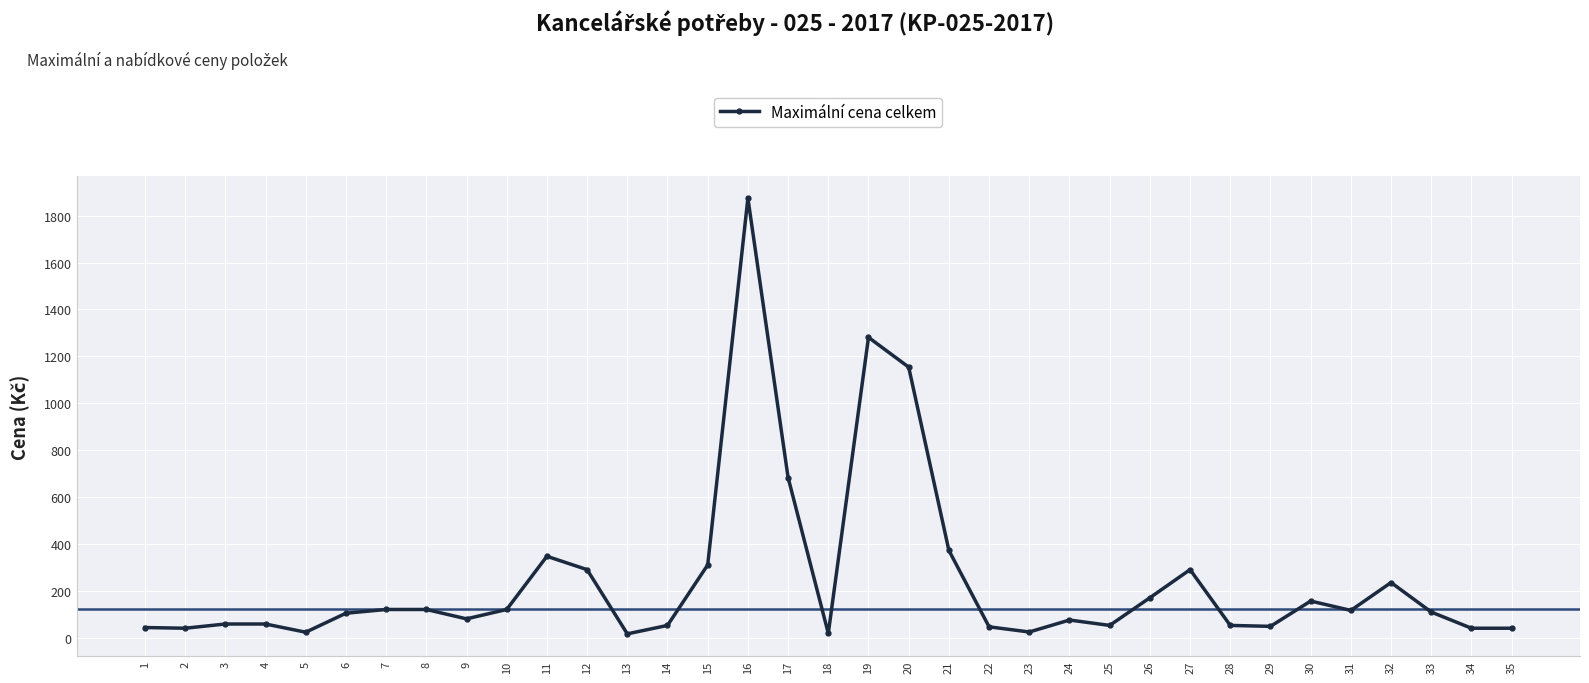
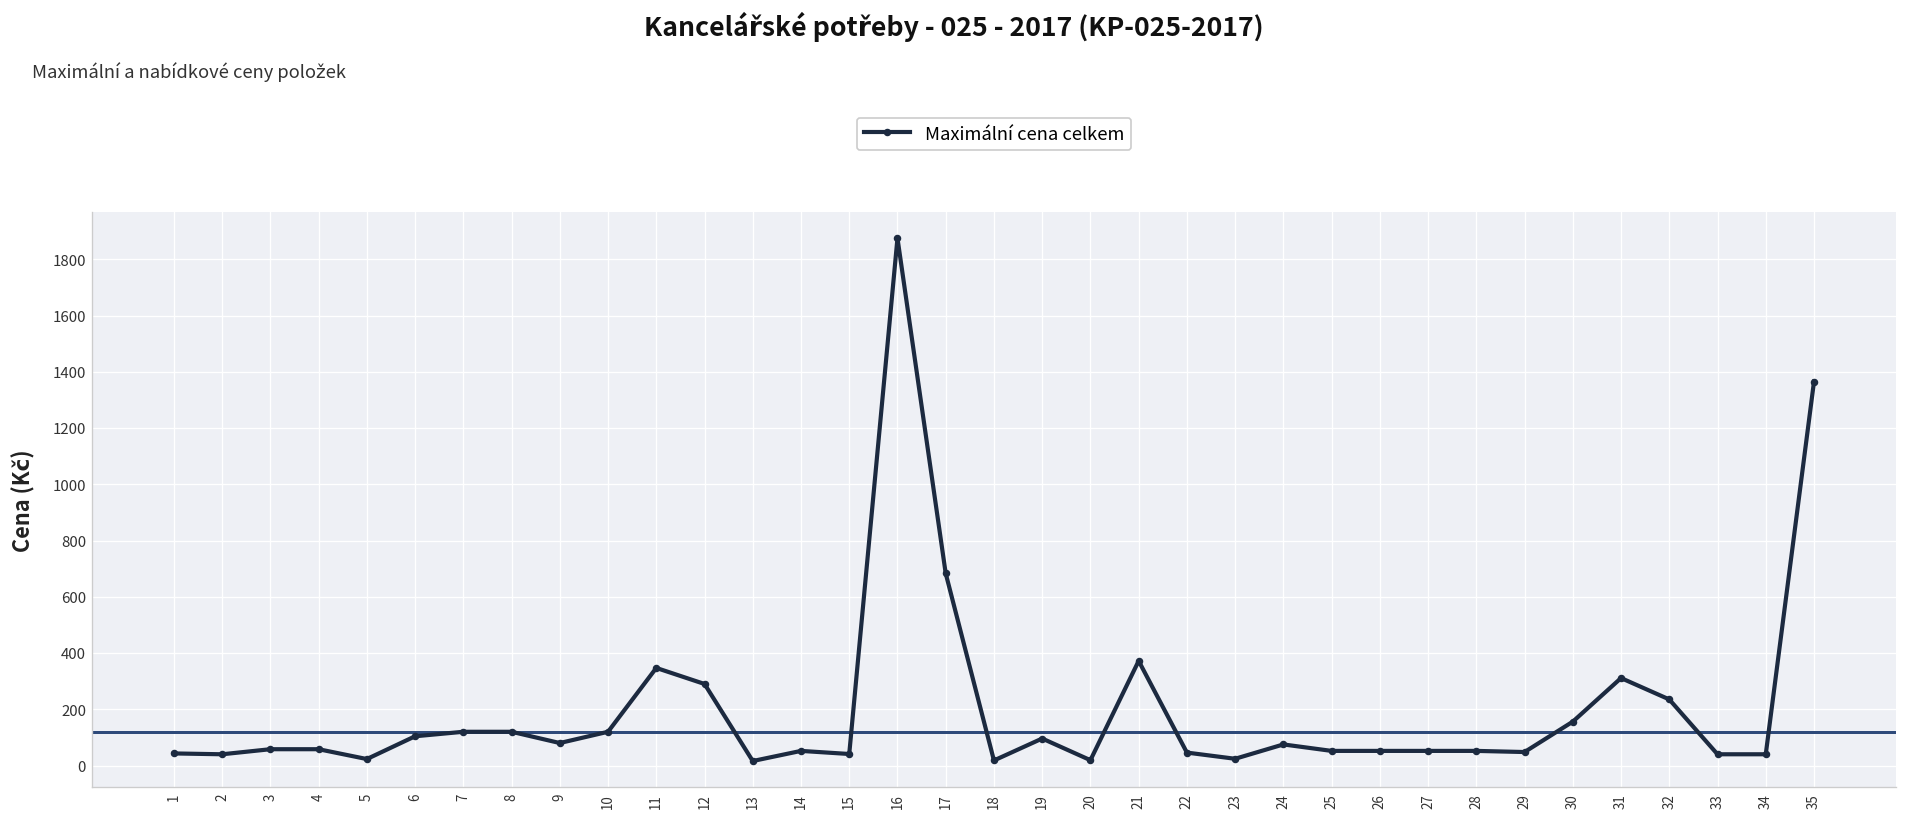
15: 310 -> 40
19: 1280 -> 100
20: 1150 -> 20
26: 170 -> 50
27: 290 -> 50
31: 120 -> 310
33: 110 -> 40
35: 40 -> 1370
